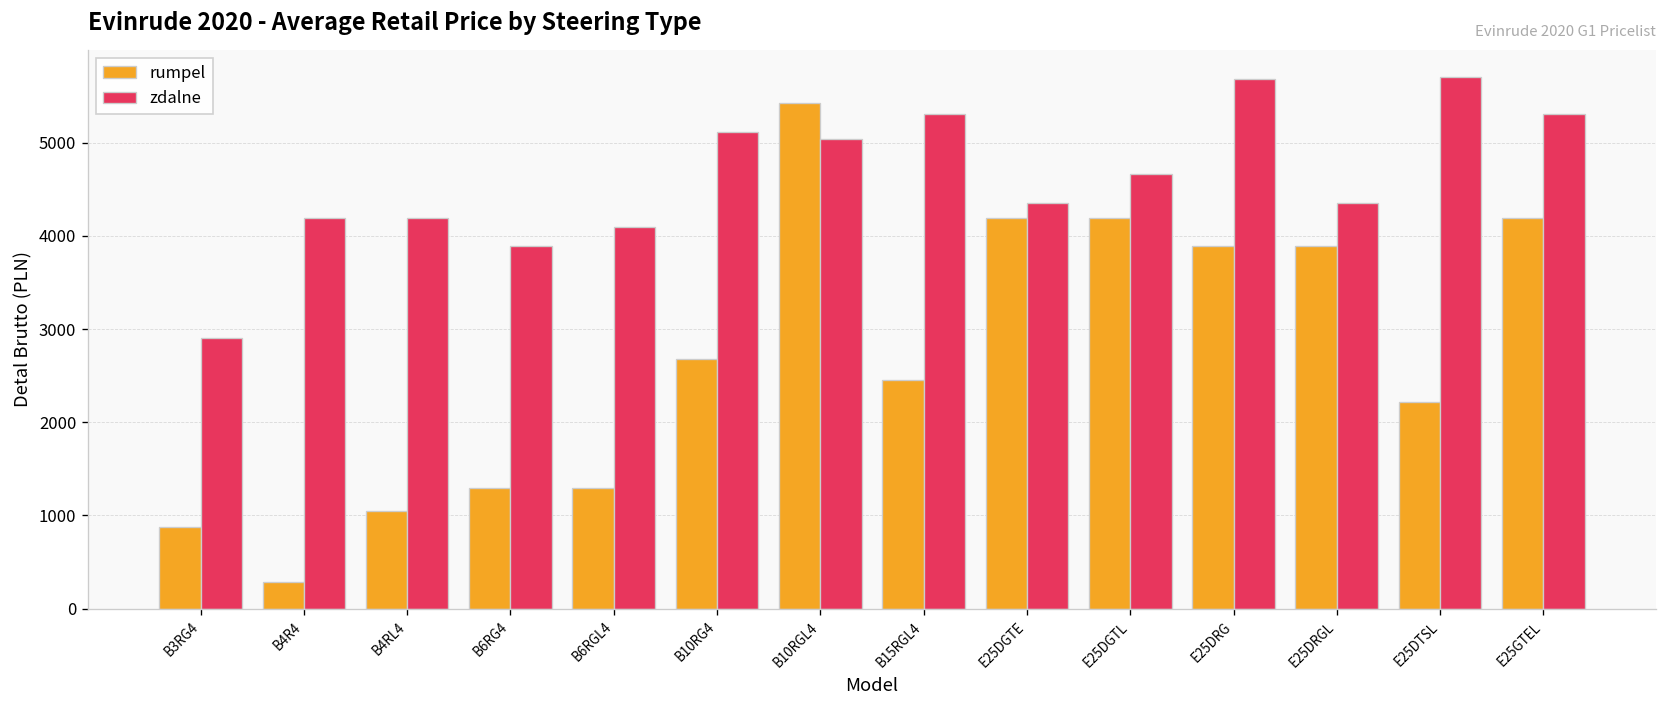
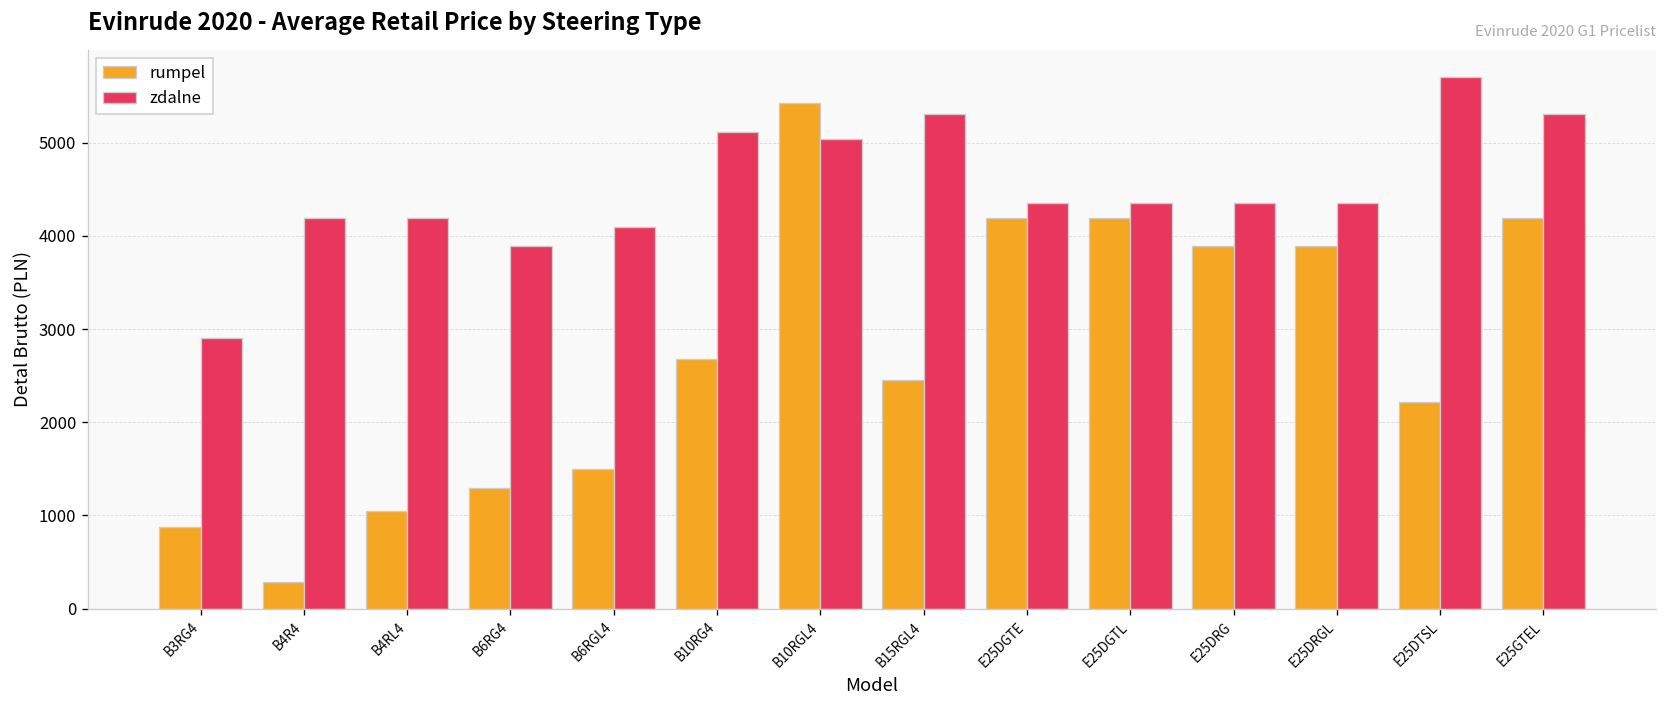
rumpel, B6RGL4: 1300 -> 1500
zdalne, E25DGTL: 4700 -> 4400
zdalne, E25DRG: 5700 -> 4400
